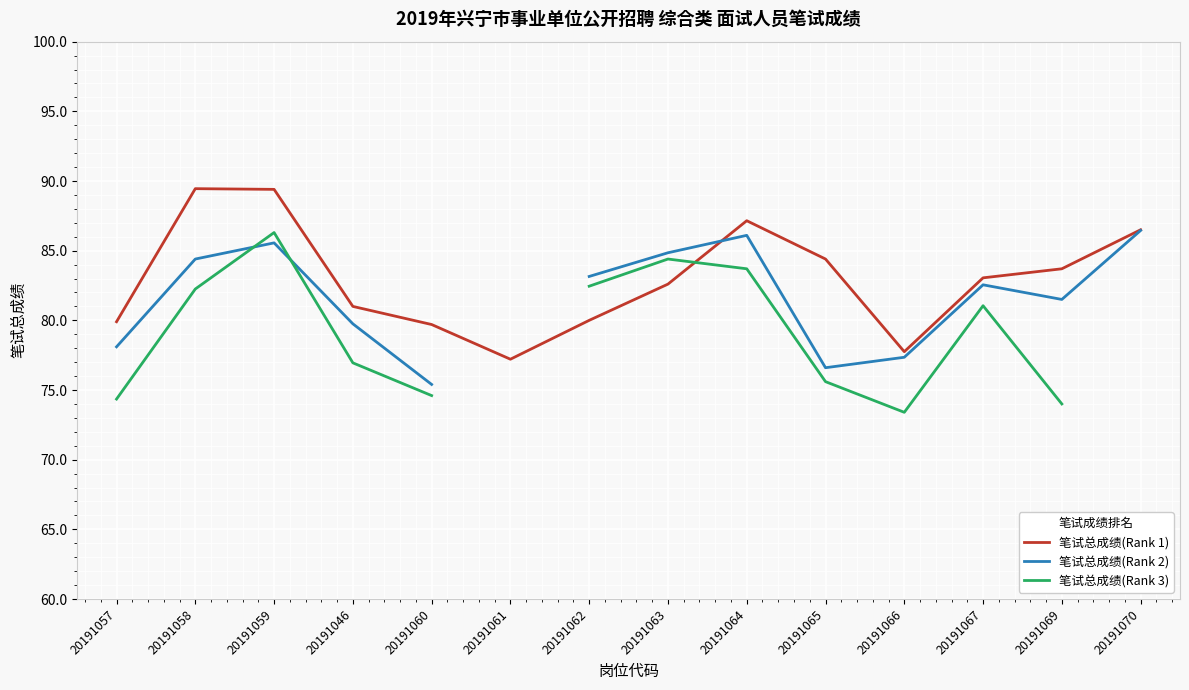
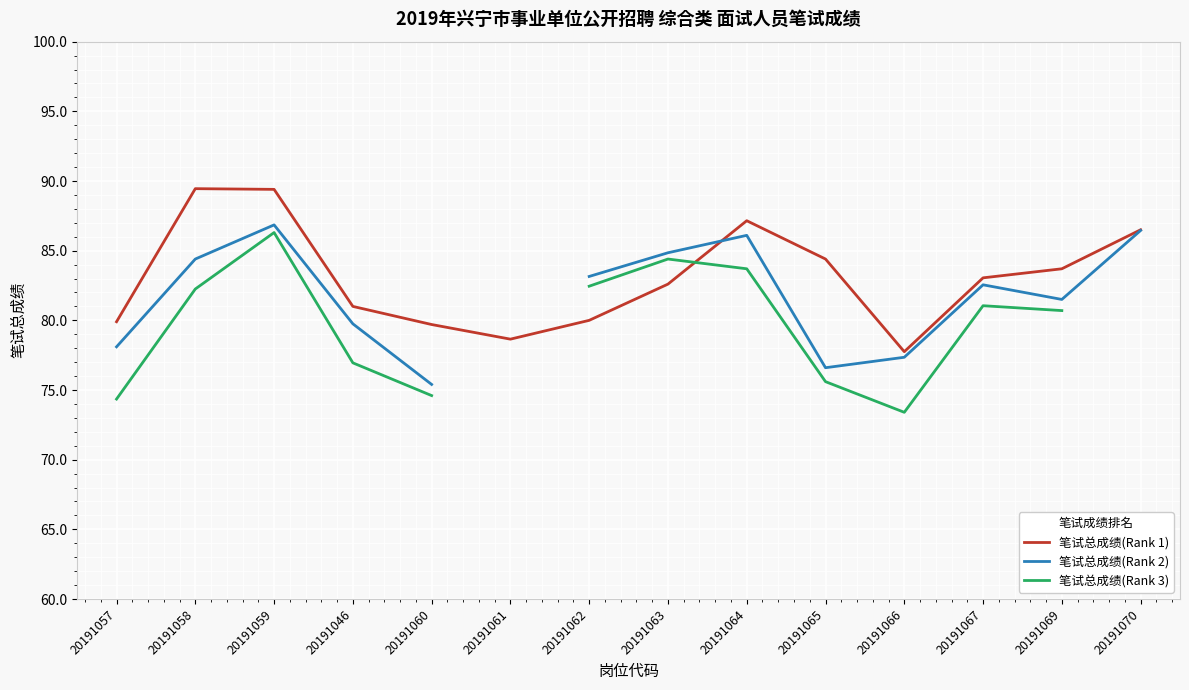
笔试总成绩(Rank 2), 20191059: 85.6 -> 86.9
笔试总成绩(Rank 1), 20191061: 77.2 -> 78.7
笔试总成绩(Rank 3), 20191069: 74.0 -> 80.7
